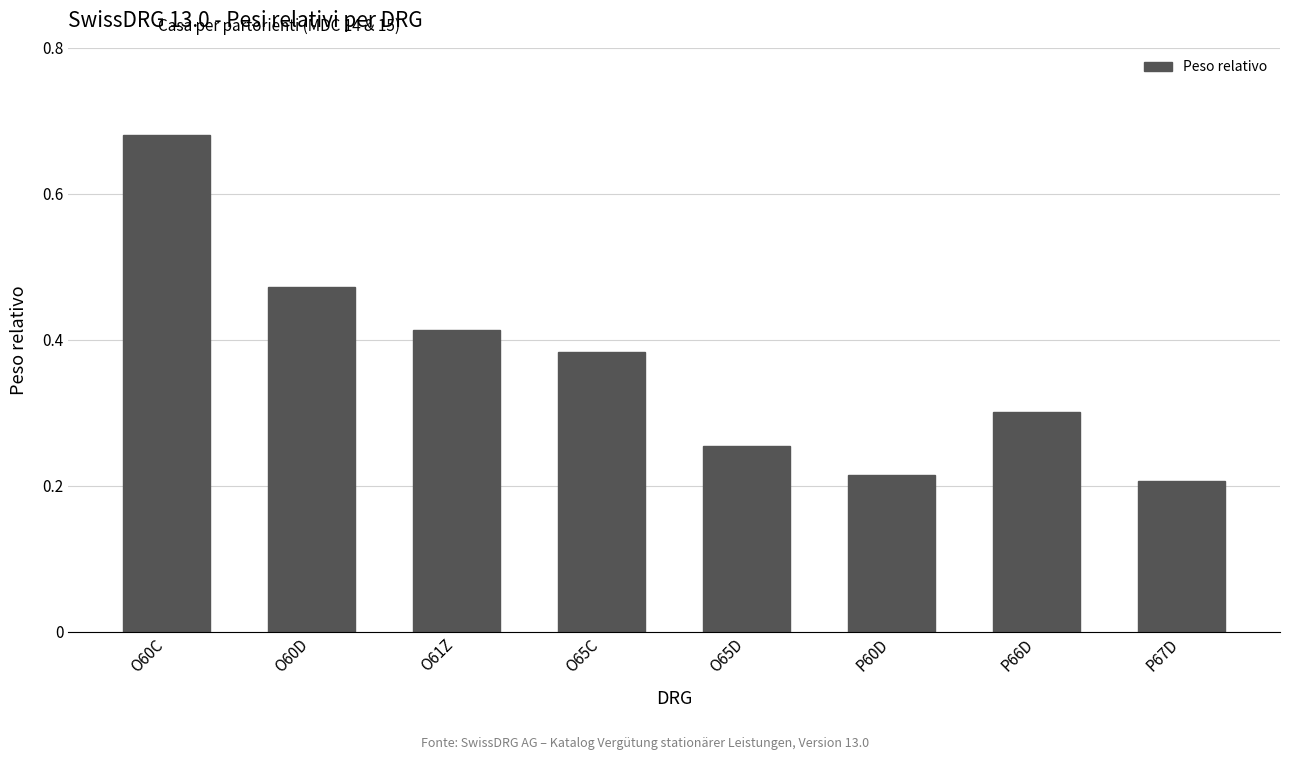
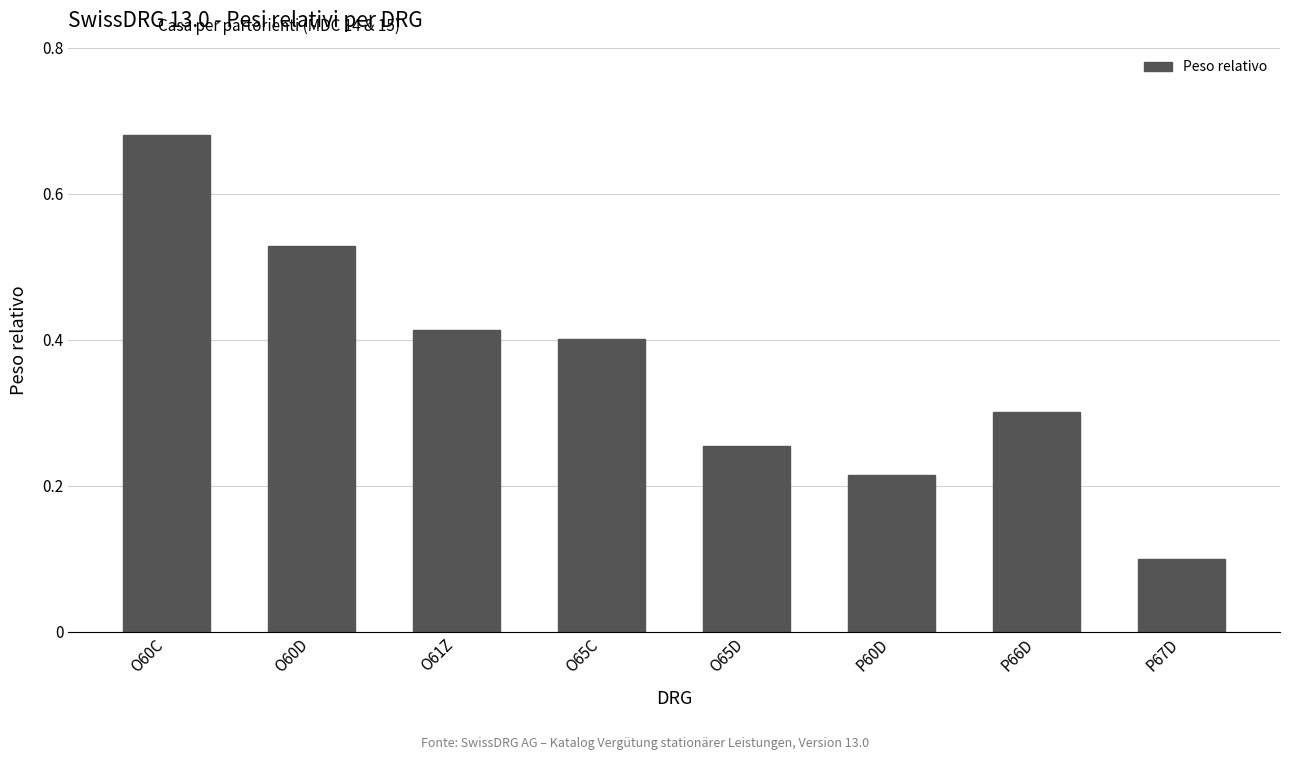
O60D: 0.47 -> 0.53
O65C: 0.38 -> 0.40
P67D: 0.21 -> 0.10
